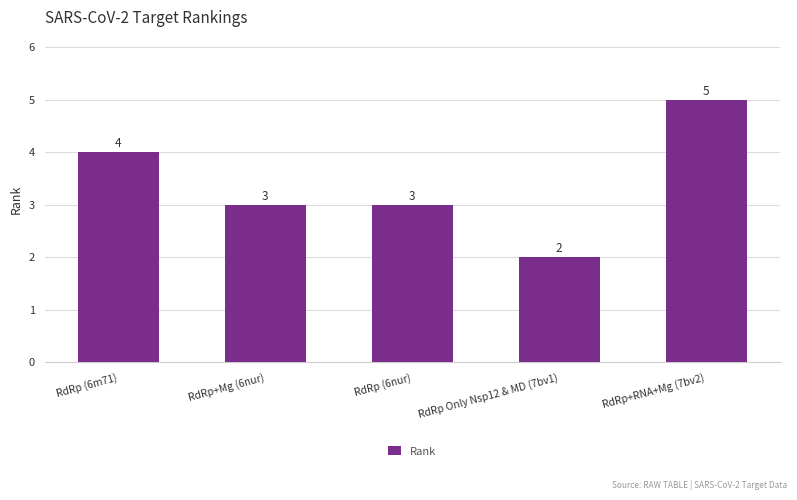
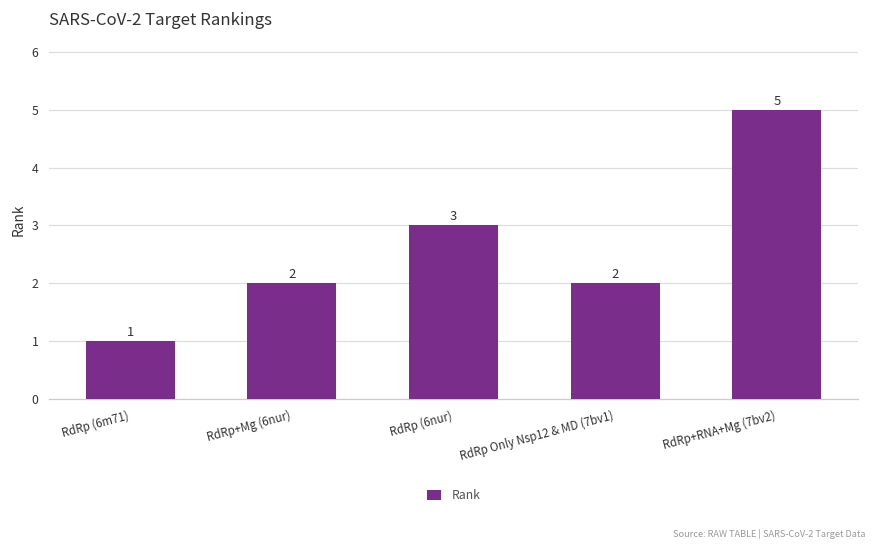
RdRp (6m71): 4 -> 1
RdRp+Mg (6nur): 3 -> 2
